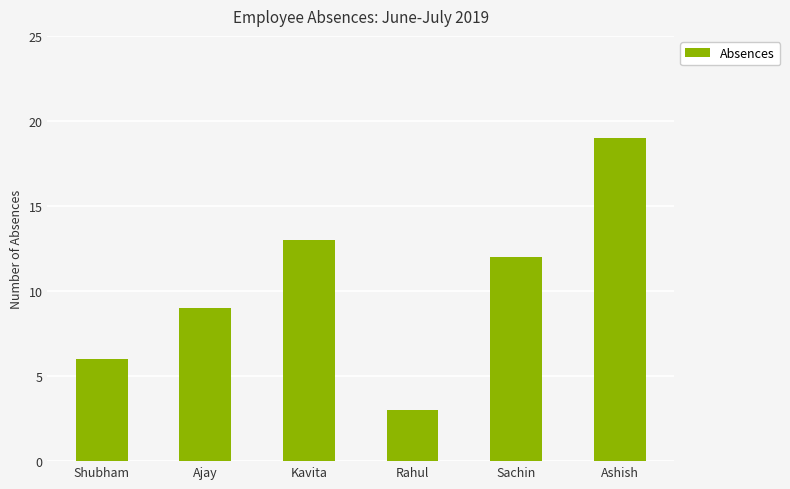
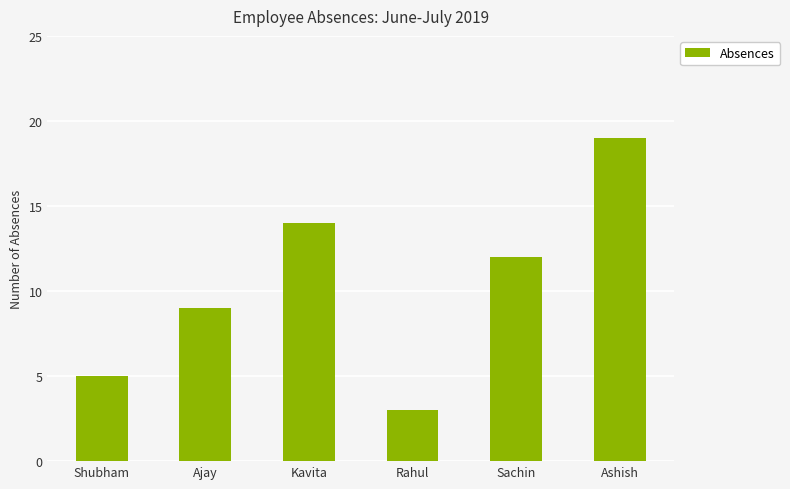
Shubham: 6 -> 5
Kavita: 13 -> 14
